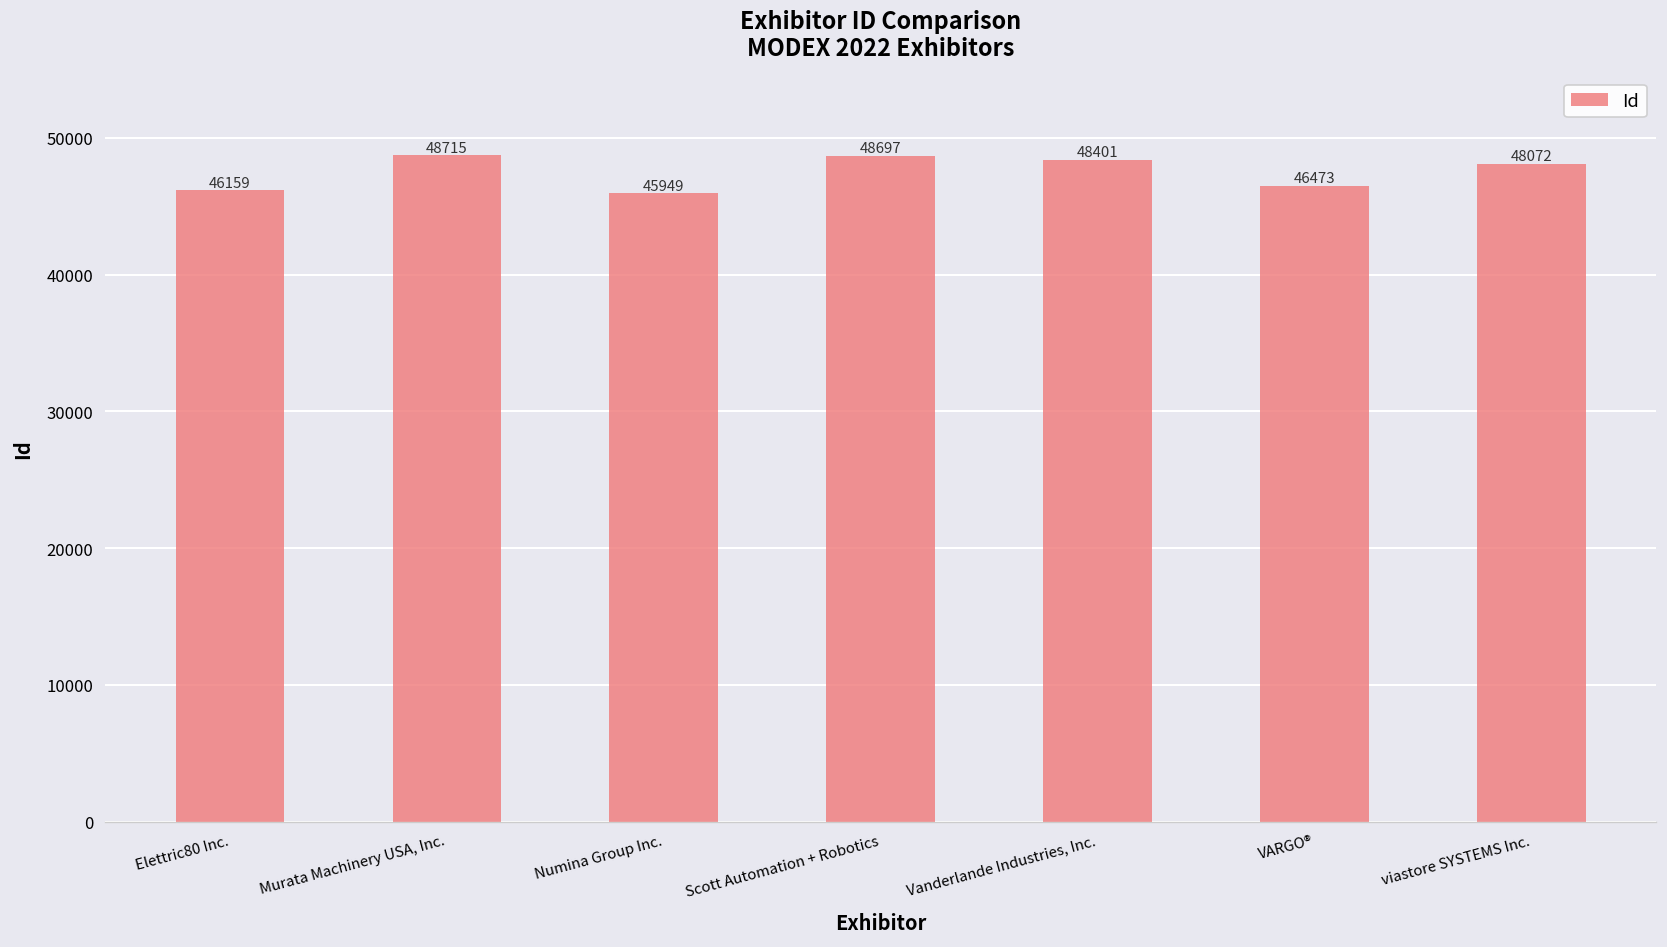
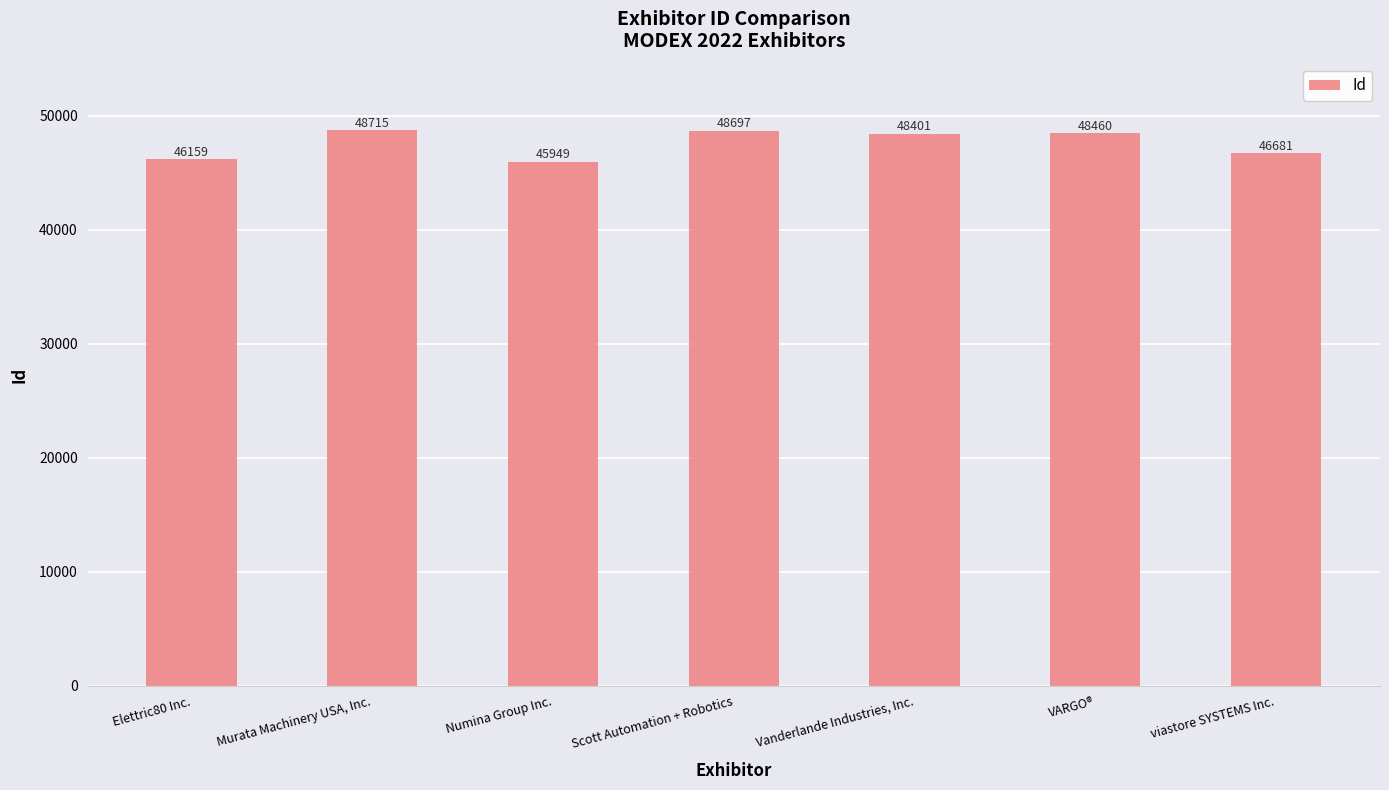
VARGO®: 46473 -> 48460
viastore SYSTEMS Inc.: 48072 -> 46681
